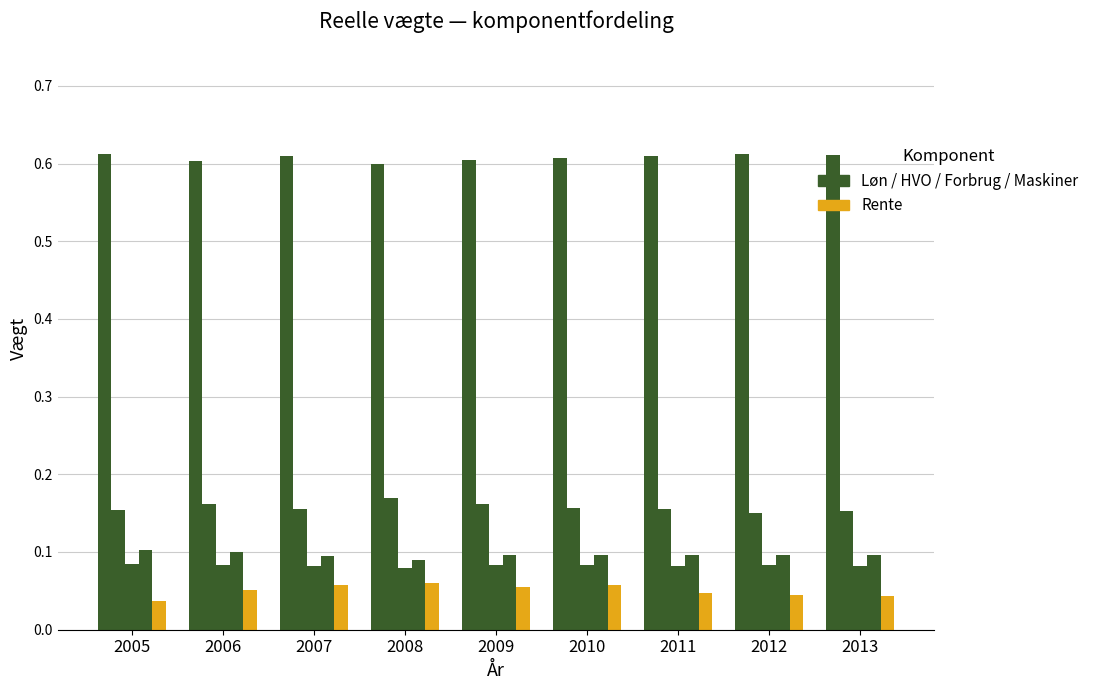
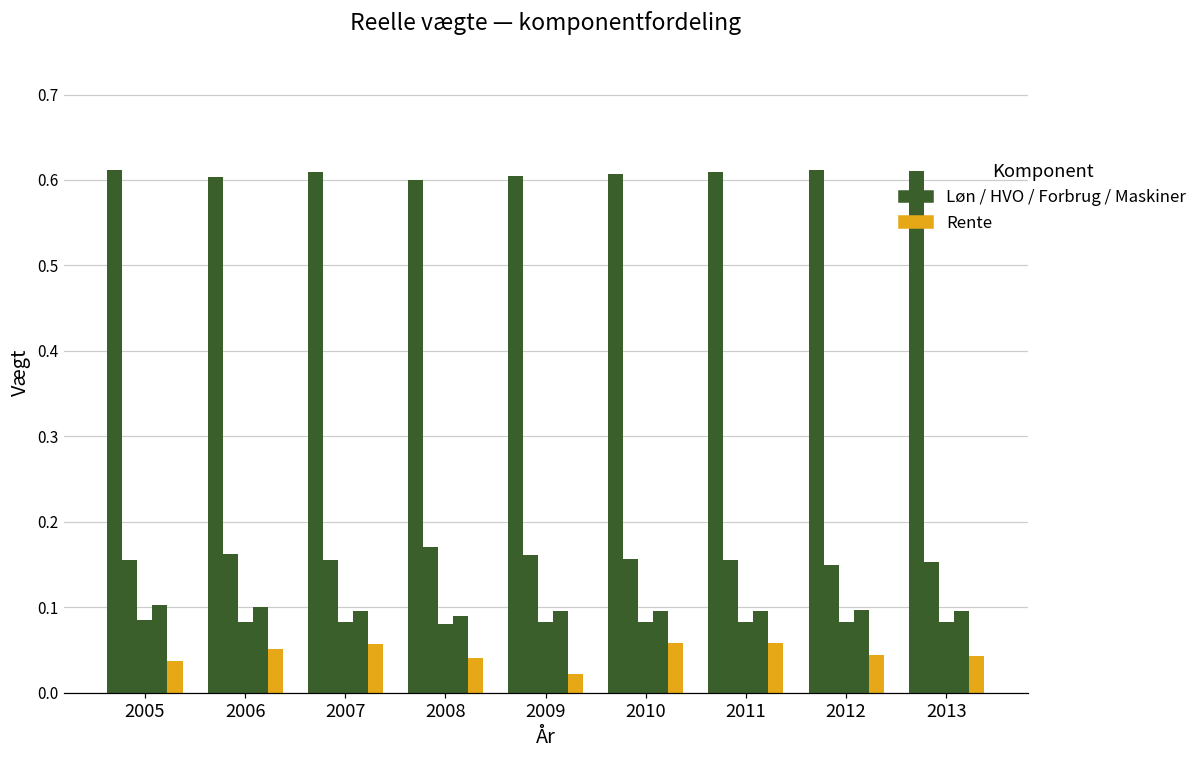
Rente, 2008: 0.06 -> 0.04
Rente, 2009: 0.06 -> 0.02
Rente, 2011: 0.05 -> 0.06
